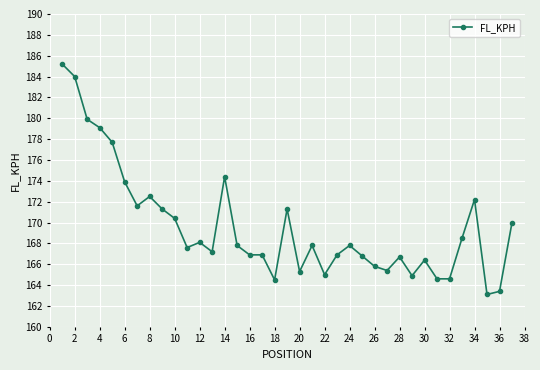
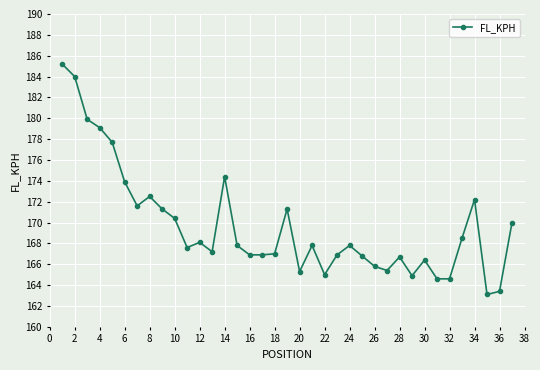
18: 164.5 -> 167.0
